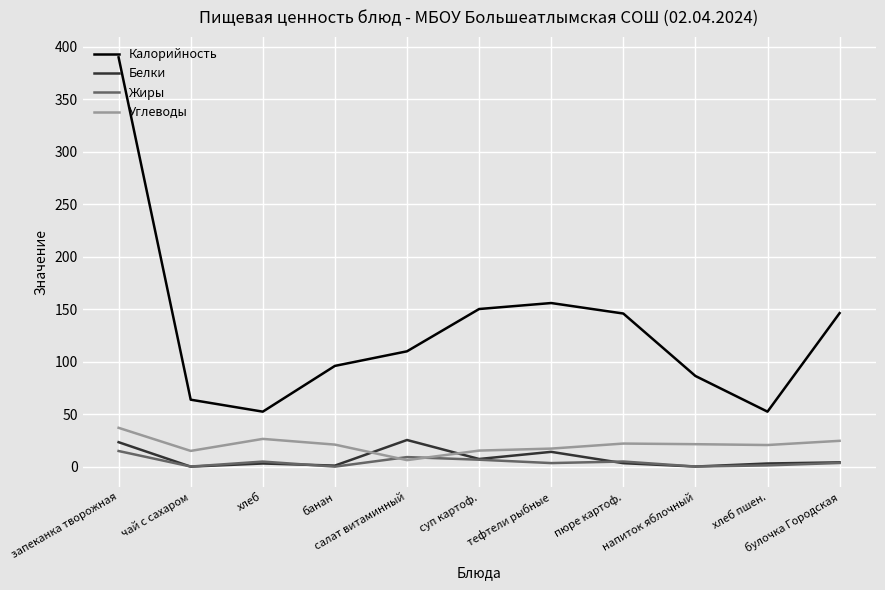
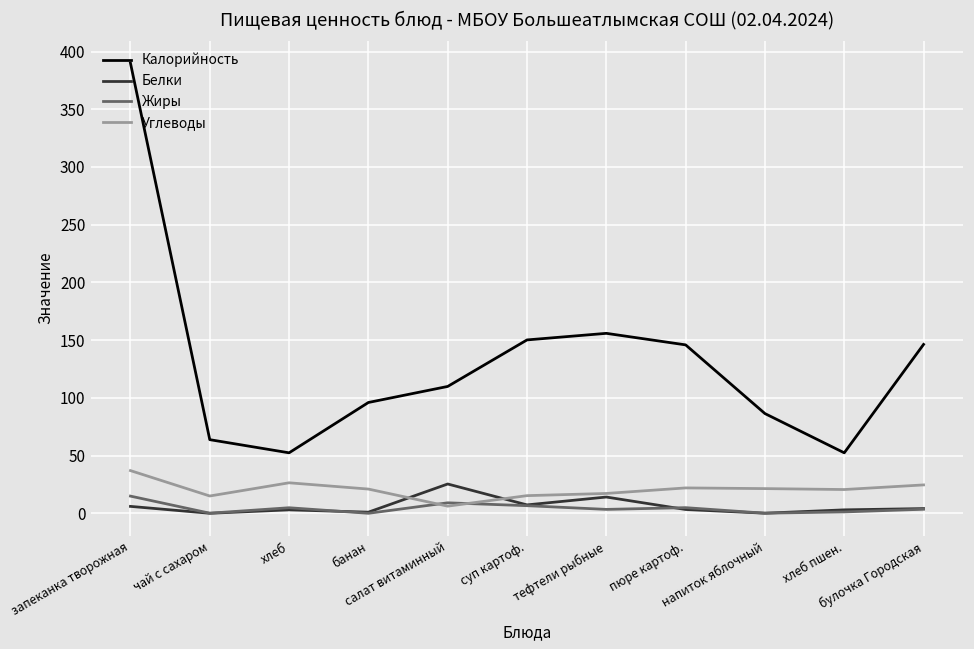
Белки, запеканка творожная: 23 -> 6
